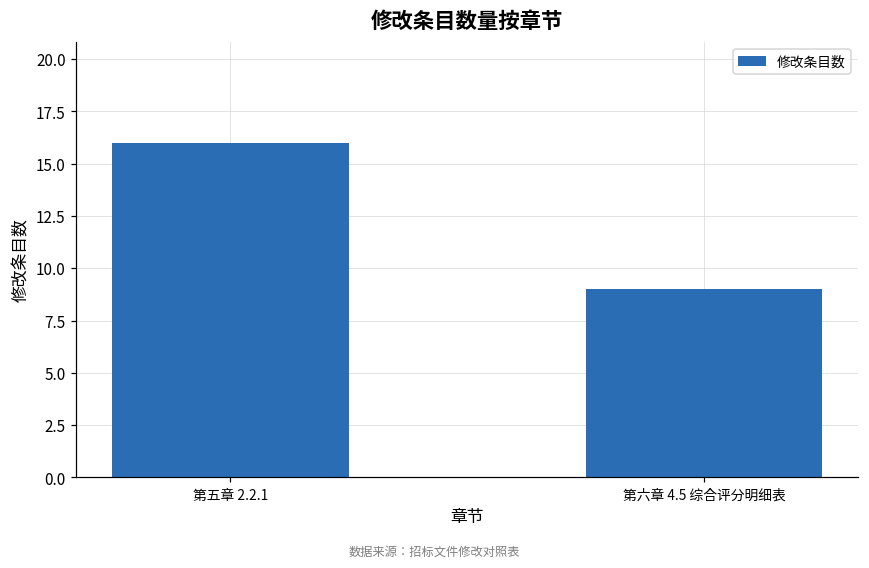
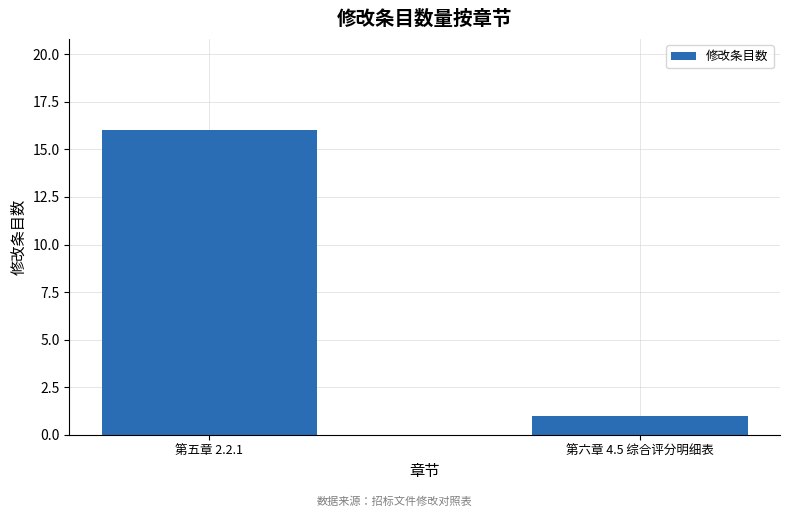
第六章 4.5 综合评分明细表: 9 -> 1
